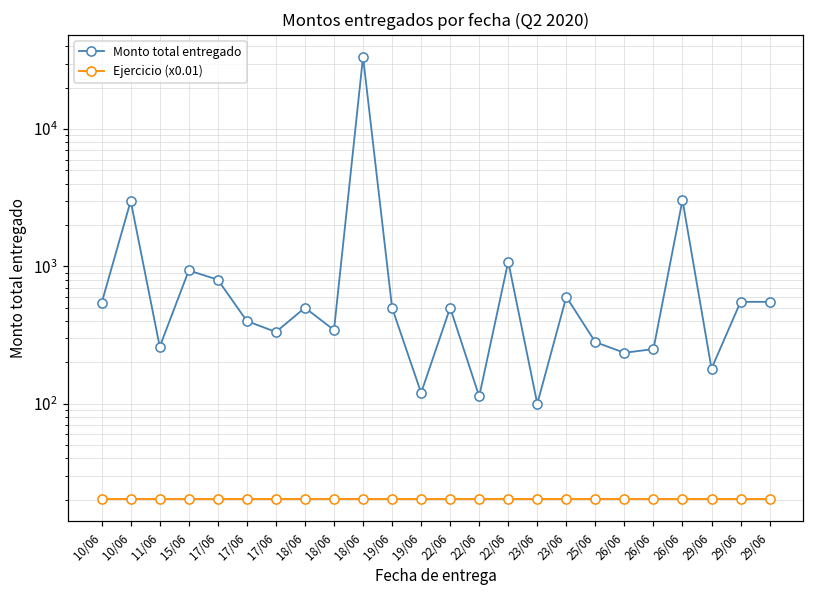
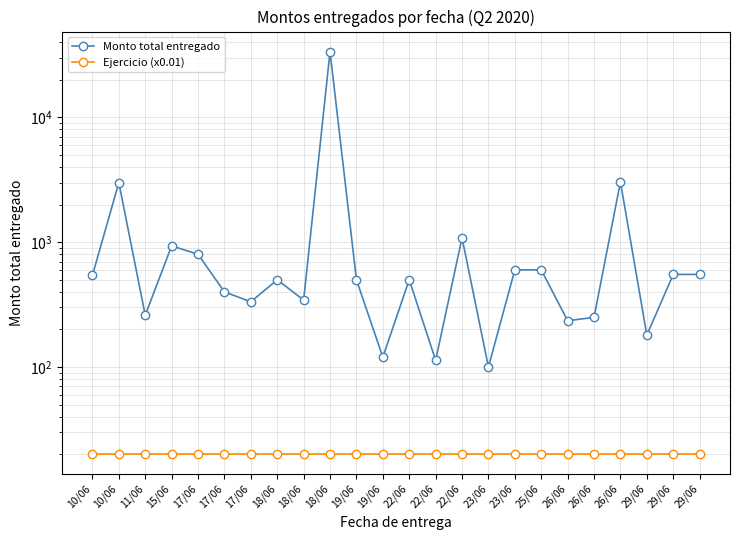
Monto total entregado, 25/06: 280 -> 600
